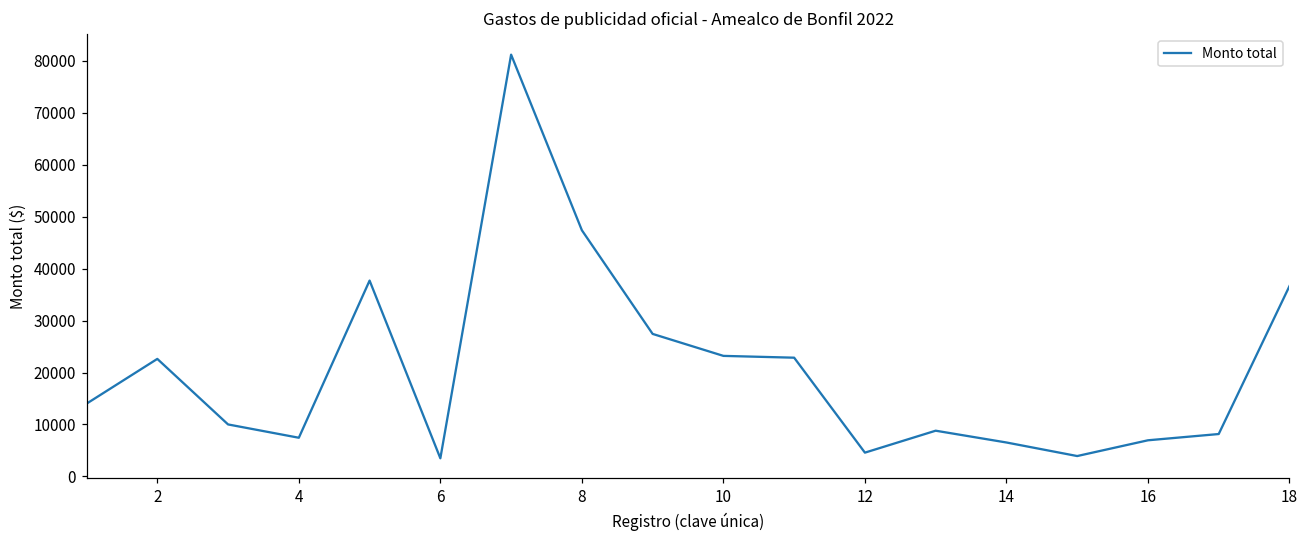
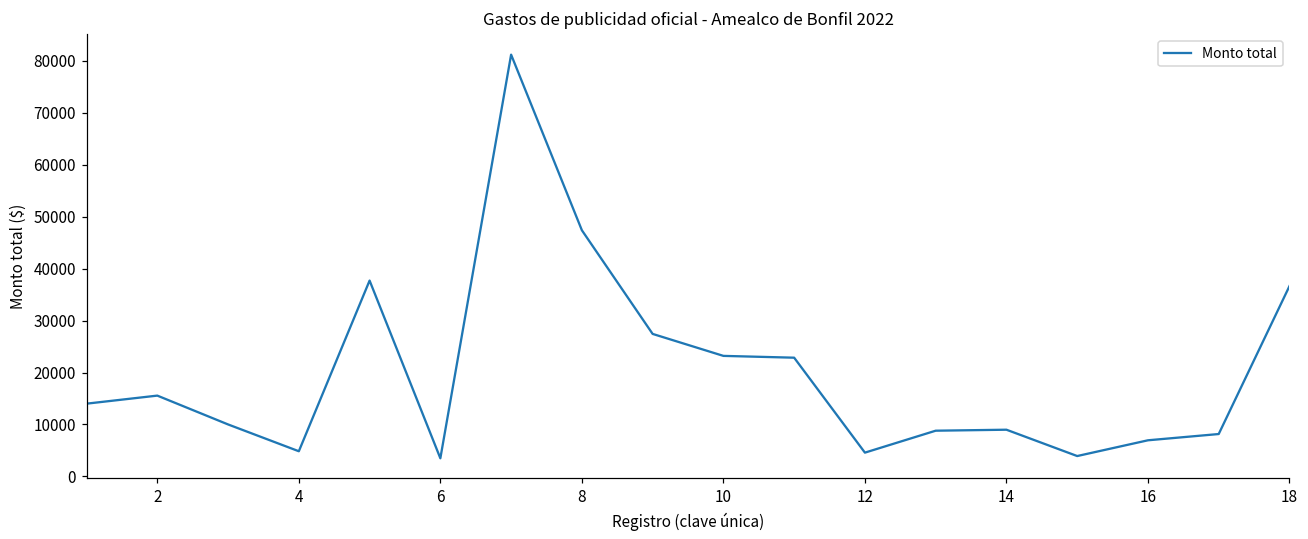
2: 23000 -> 16000
4: 7000 -> 5000
14: 7000 -> 9000
